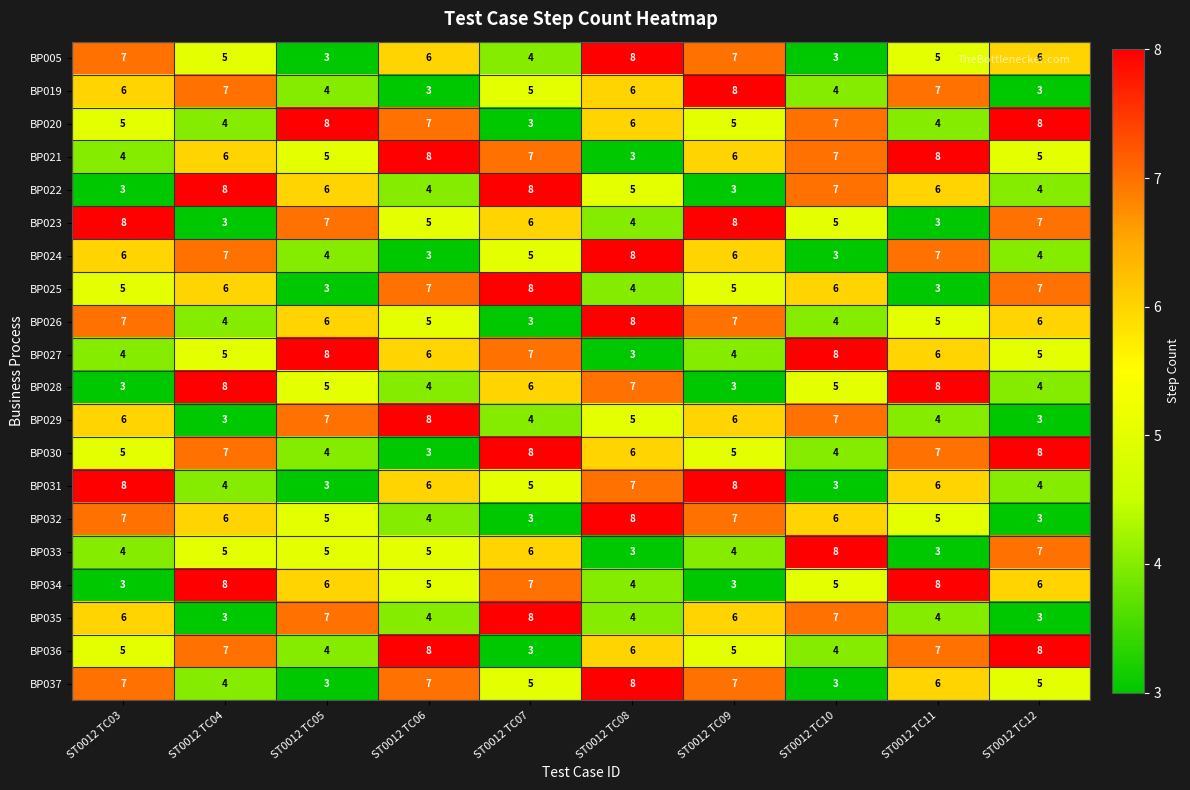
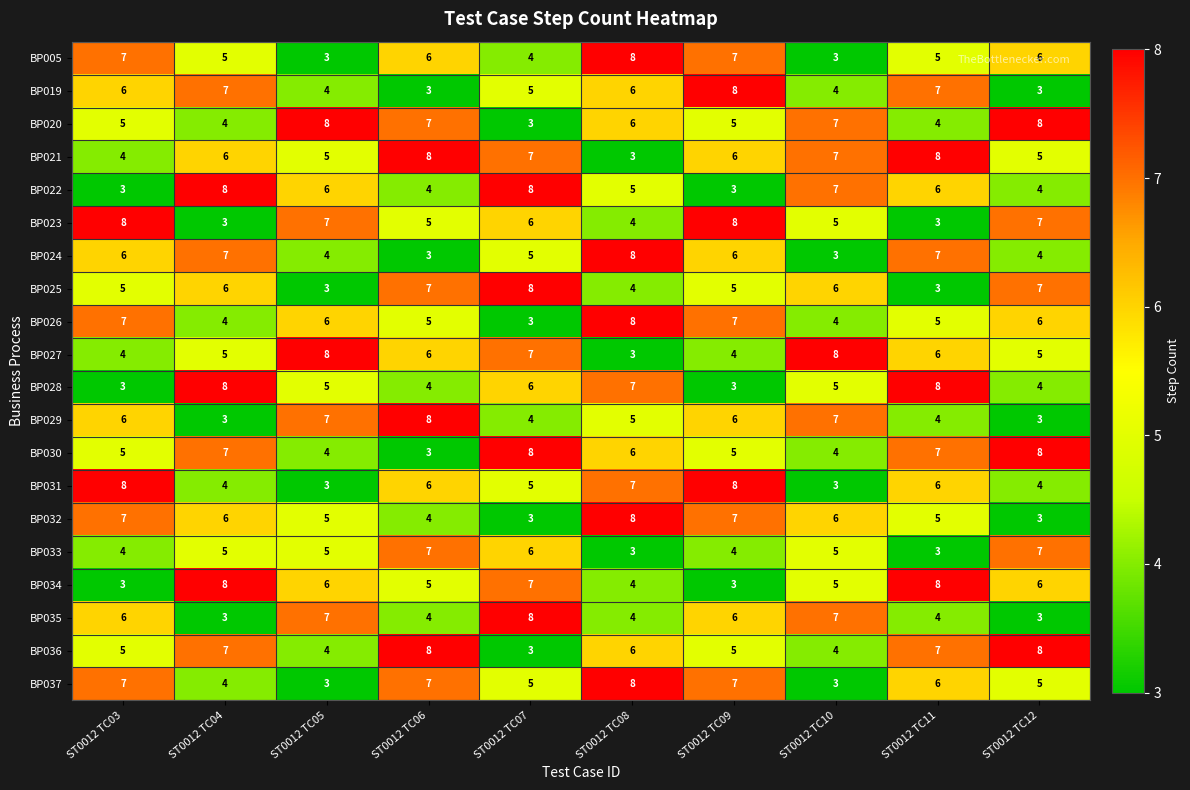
BP033, ST0012 TC06: 5 -> 7
BP033, ST0012 TC10: 8 -> 5
